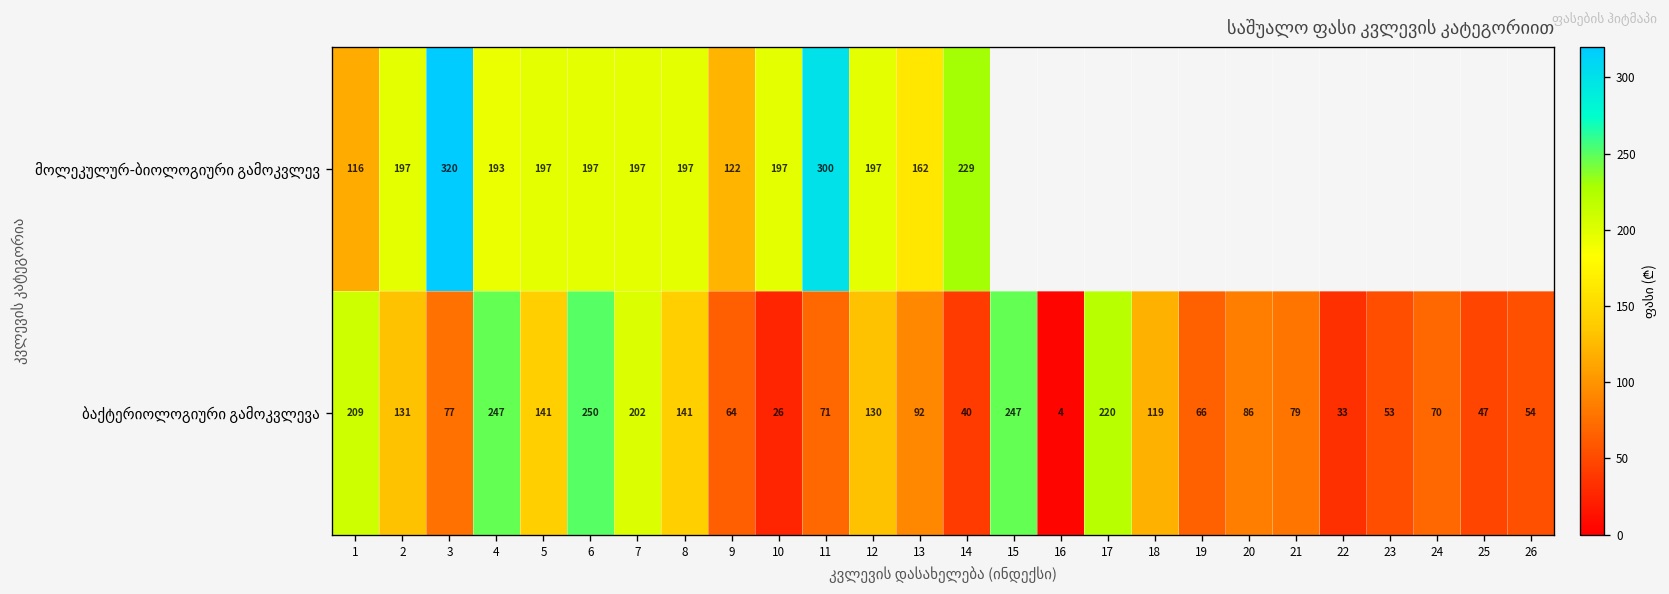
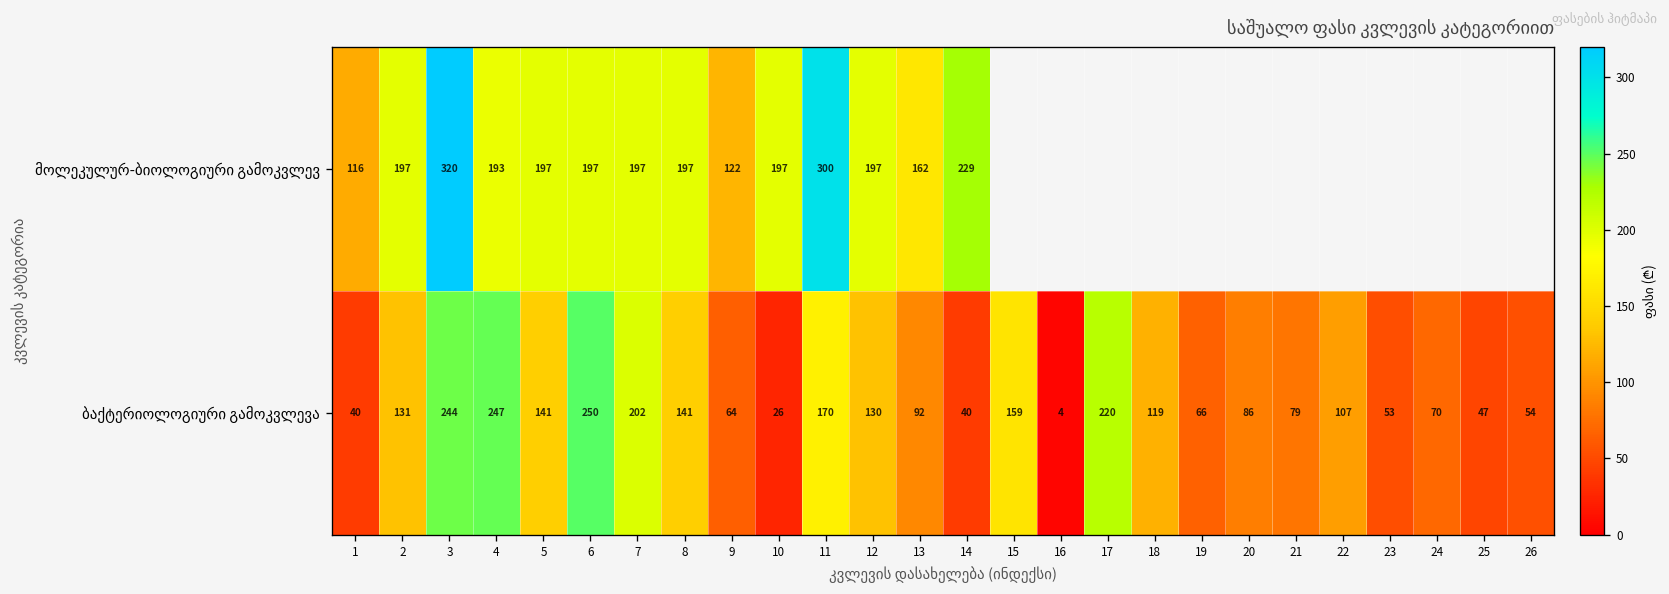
ბაქტერიოლოგიური გამოკვლევა, 1: 209 -> 40
ბაქტერიოლოგიური გამოკვლევა, 3: 77 -> 244
ბაქტერიოლოგიური გამოკვლევა, 11: 71 -> 170
ბაქტერიოლოგიური გამოკვლევა, 15: 247 -> 159
ბაქტერიოლოგიური გამოკვლევა, 22: 33 -> 107
